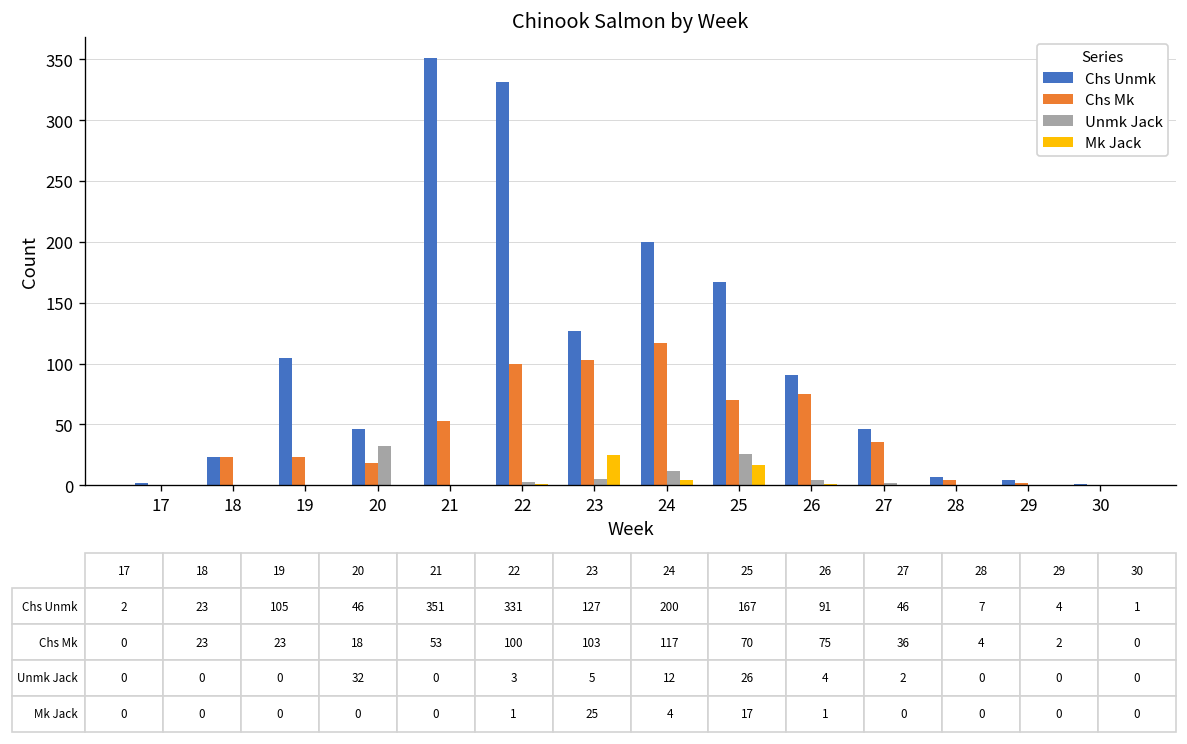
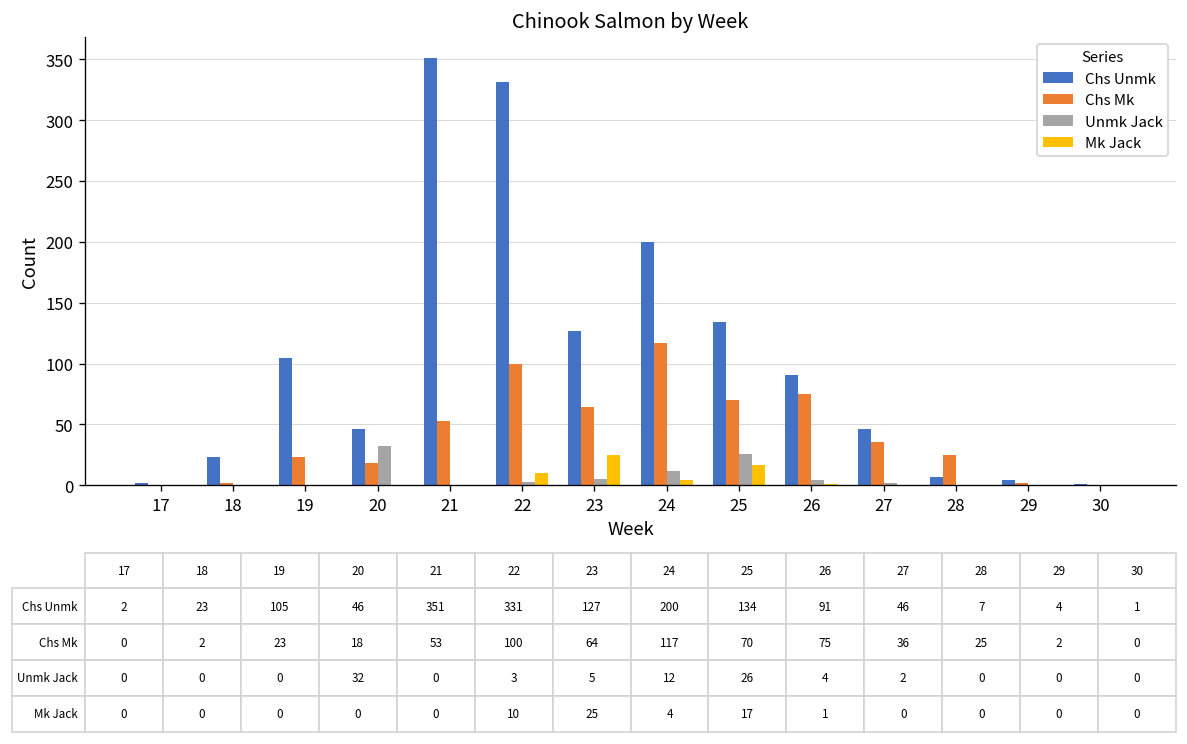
Chs Mk, 18: 23 -> 2
Mk Jack, 22: 1 -> 10
Chs Mk, 23: 103 -> 64
Chs Unmk, 25: 167 -> 134
Chs Mk, 28: 4 -> 25
